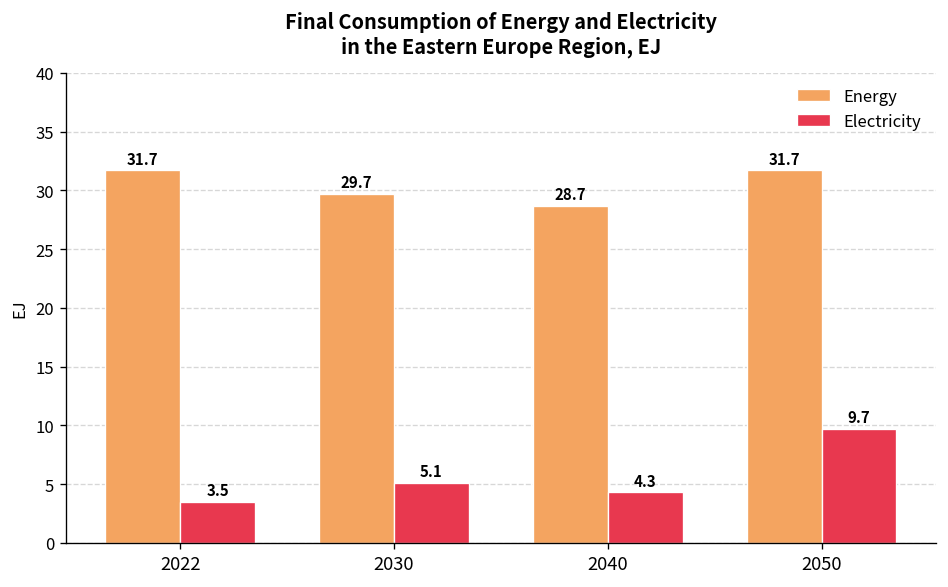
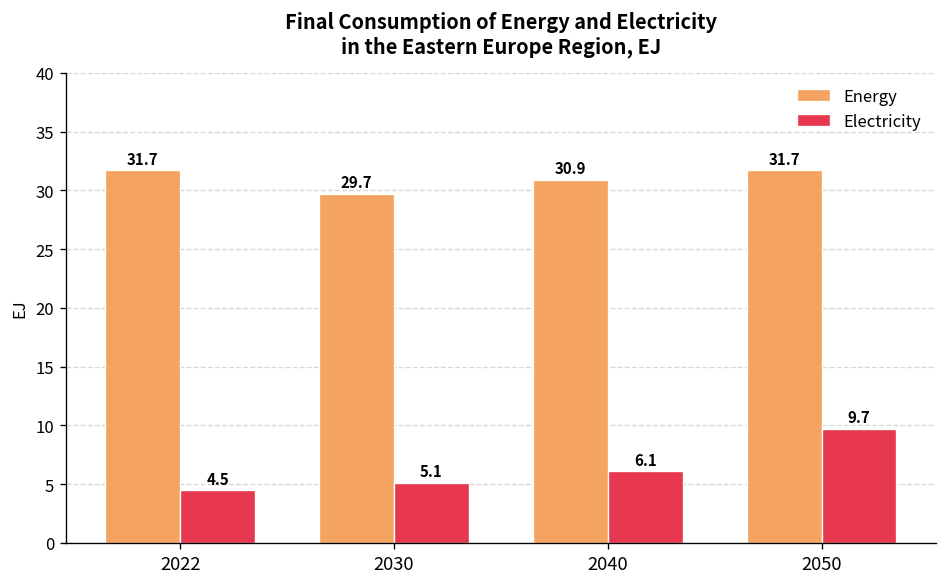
Electricity, 2022: 3.5 -> 4.5
Energy, 2040: 28.7 -> 30.9
Electricity, 2040: 4.3 -> 6.1
